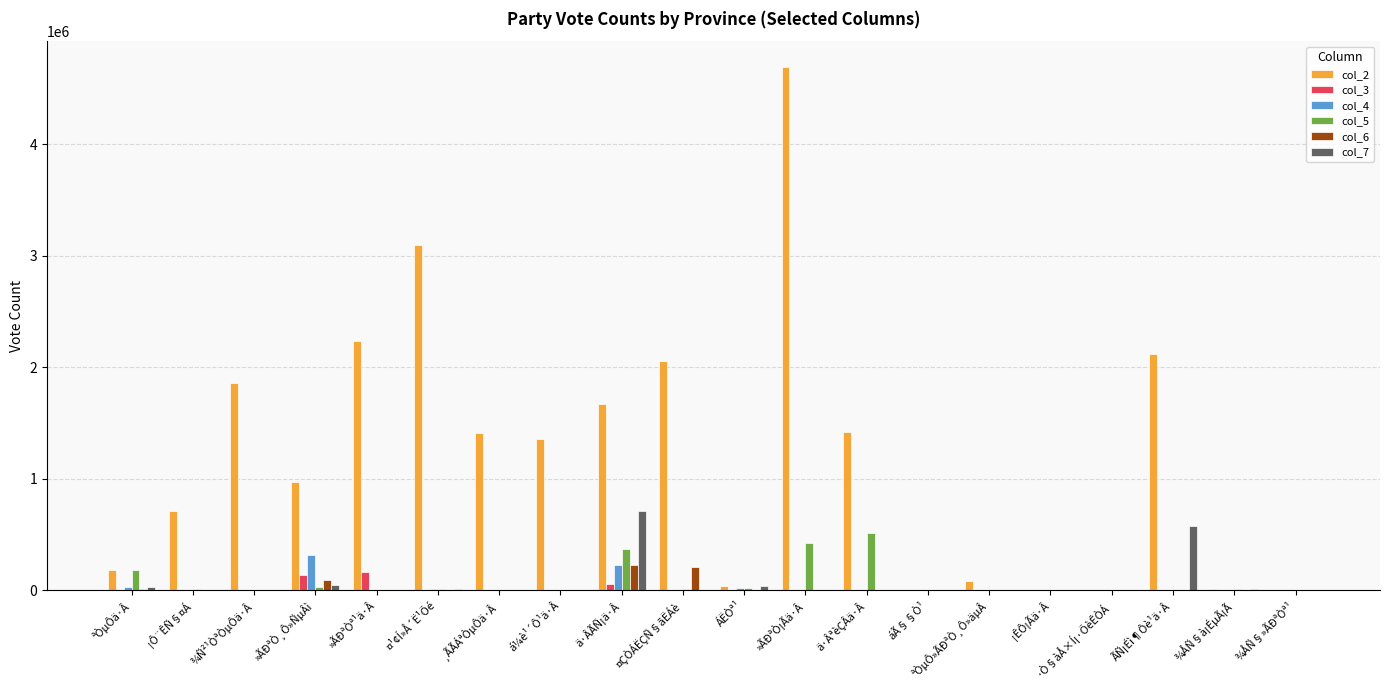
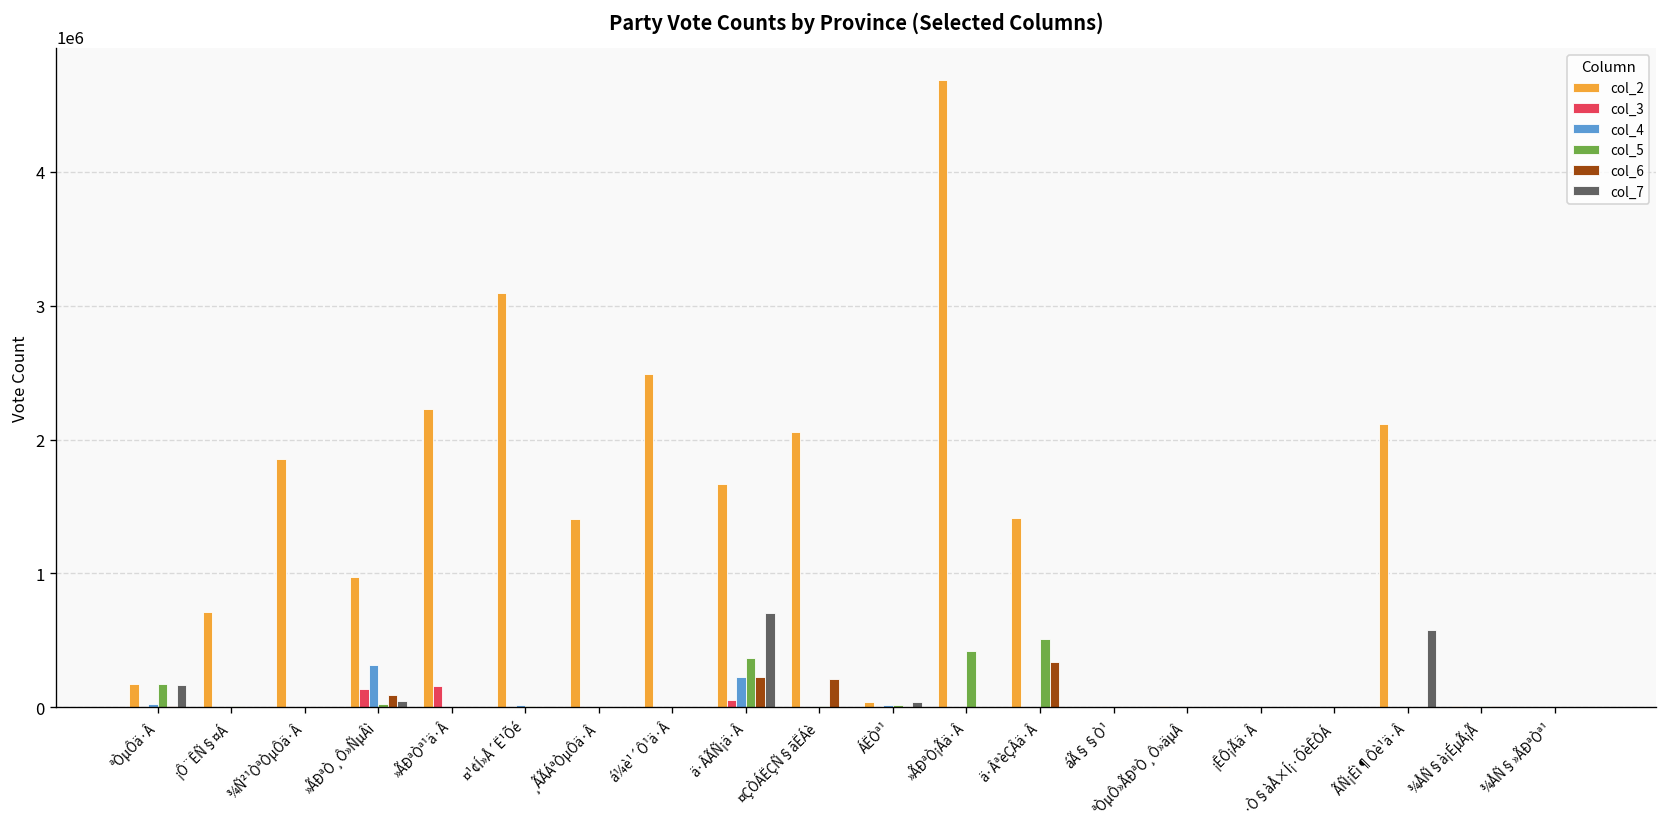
col_7, ªÒµÔä·Â: 30000 -> 170000
col_2, á¼è¹´Ô¹ä·Â: 1360000 -> 2490000
col_6, ä·ÂªèÇÂä·Â: 0 -> 330000
col_2, ªÒµÔ»ÃÐªÒ¸Ô»äµÂ: 90000 -> 10000
